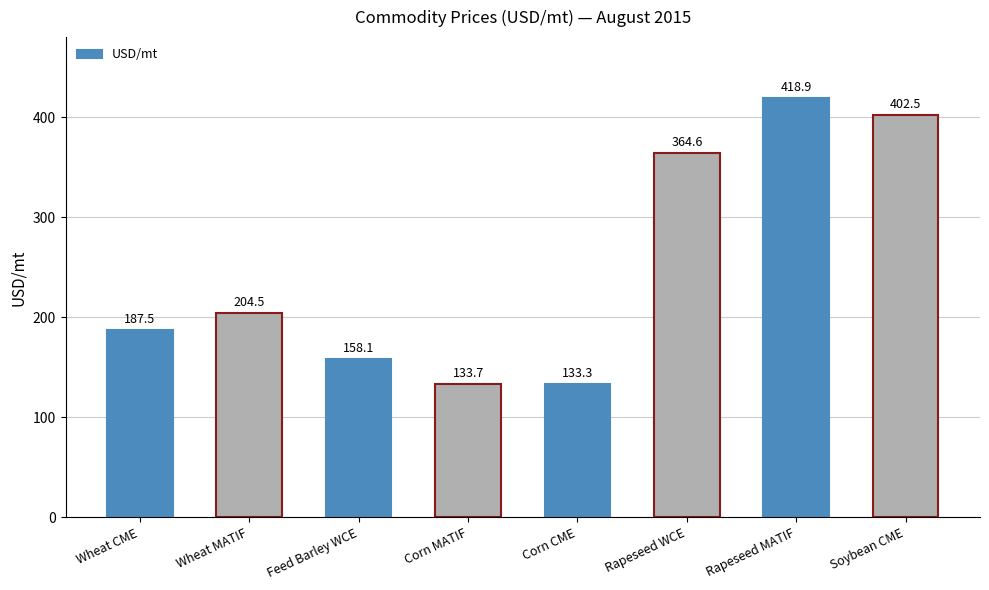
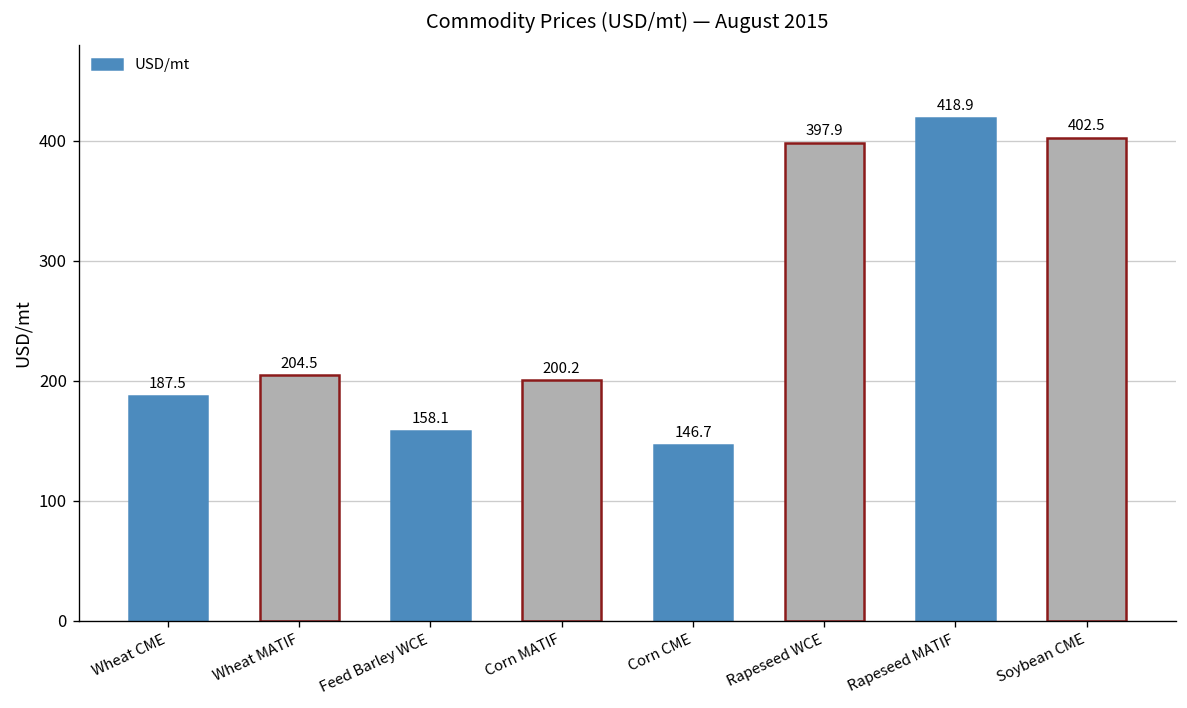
Corn MATIF: 133.7 -> 200.2
Corn CME: 133.3 -> 146.7
Rapeseed WCE: 364.6 -> 397.9
